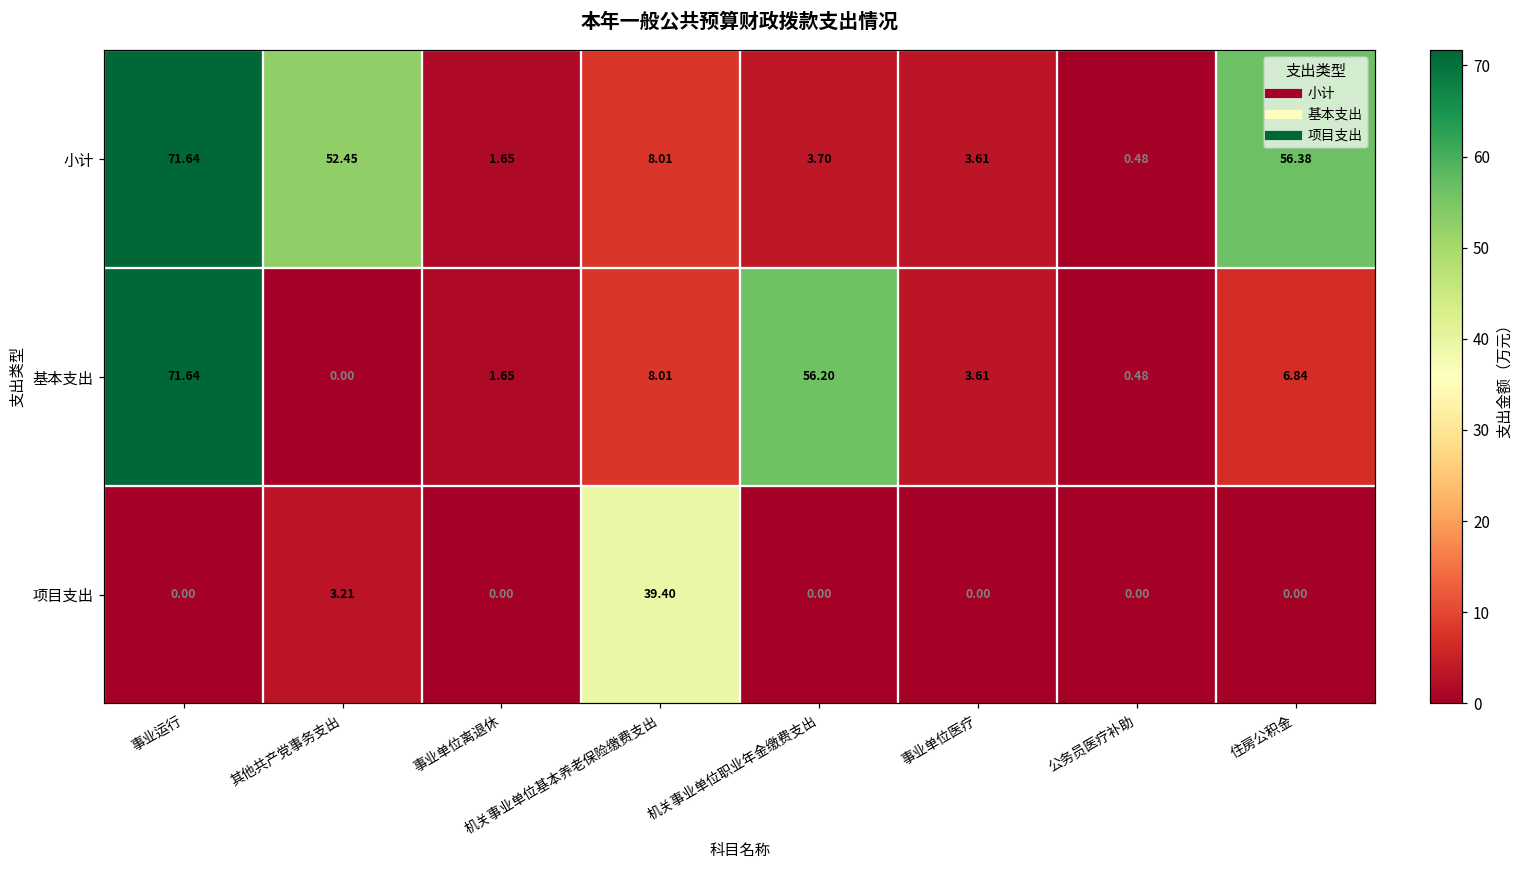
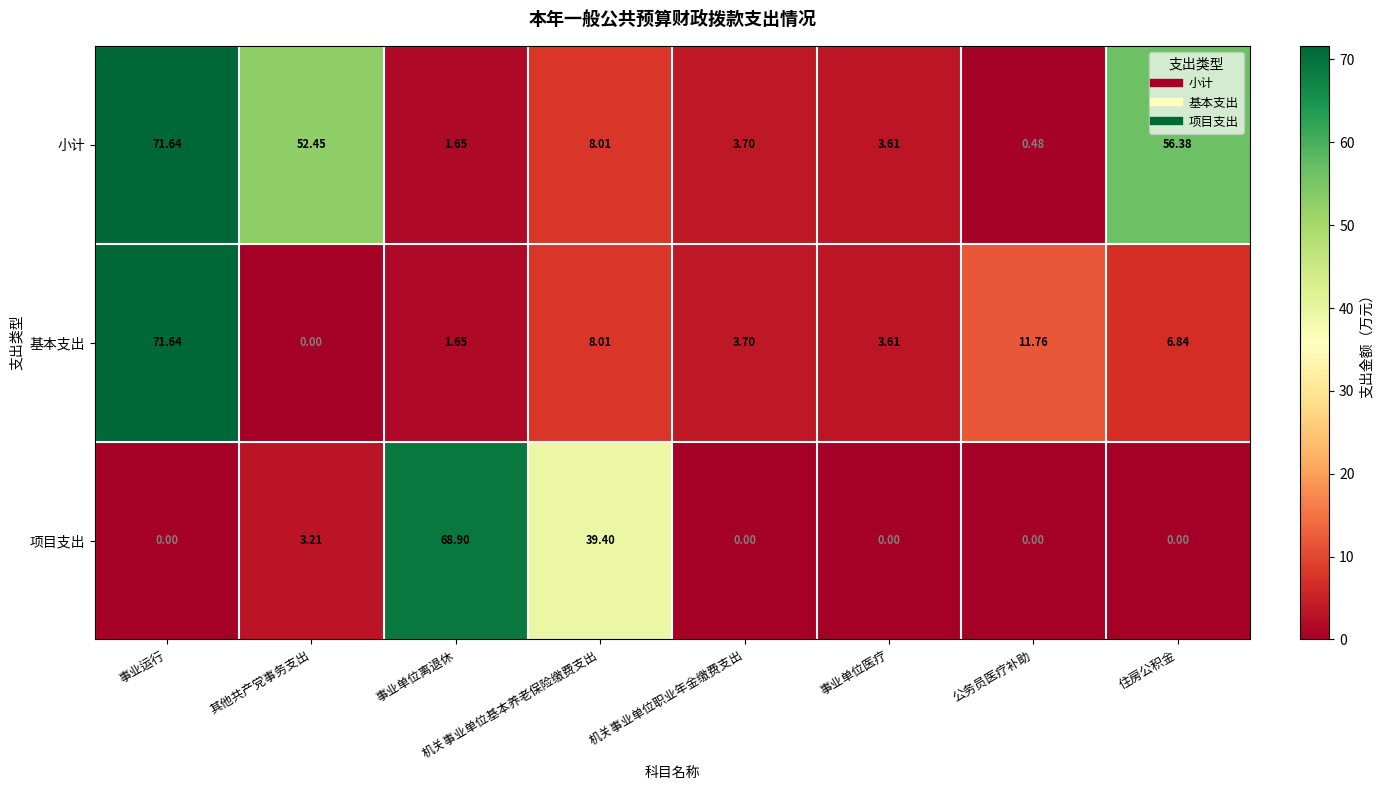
基本支出, 机关事业单位职业年金缴费支出: 56.20 -> 3.70
基本支出, 公务员医疗补助: 0.48 -> 11.76
项目支出, 事业单位离退休: 0.00 -> 68.90
